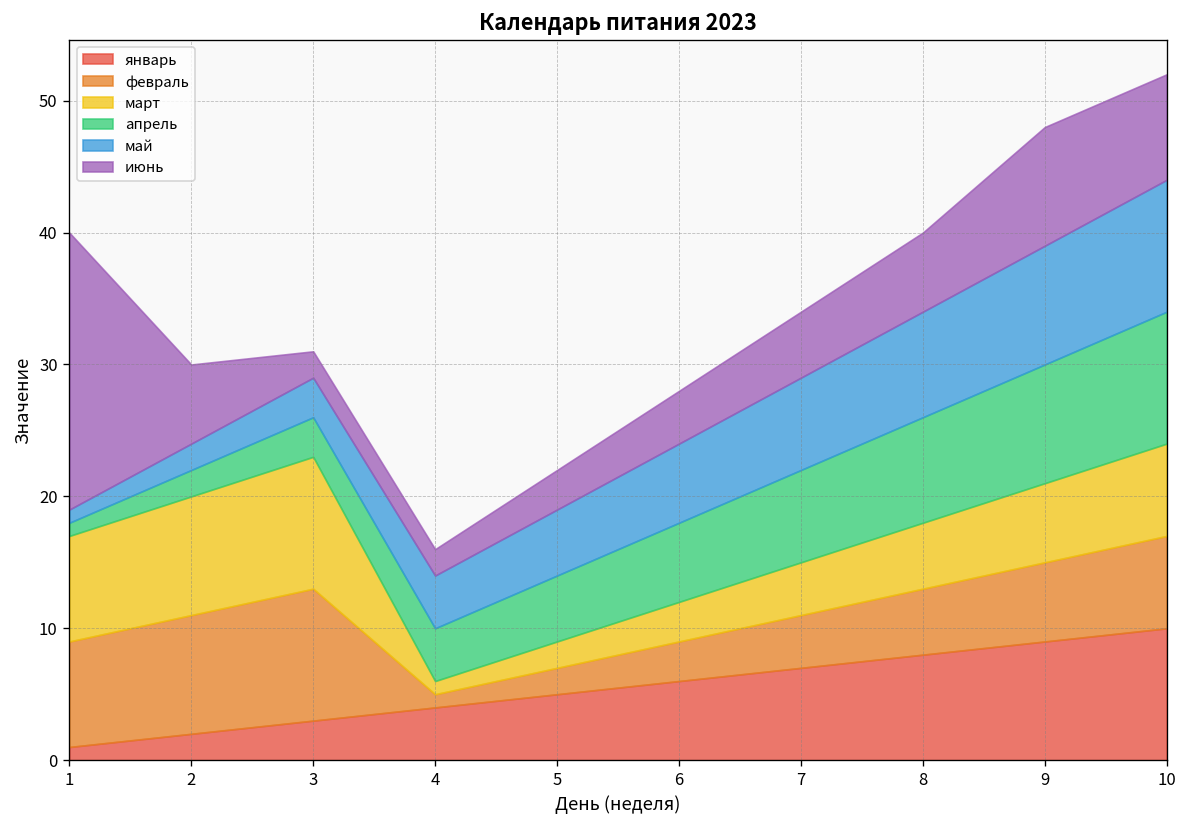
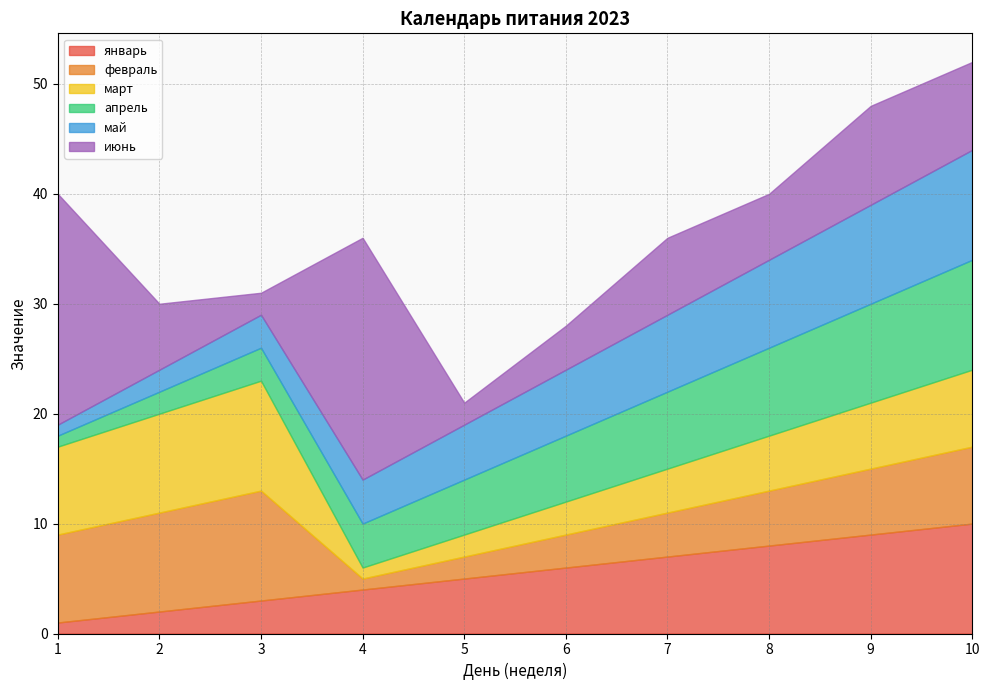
июнь, 4: 2 -> 22
июнь, 5: 3 -> 2
июнь, 7: 5 -> 7
